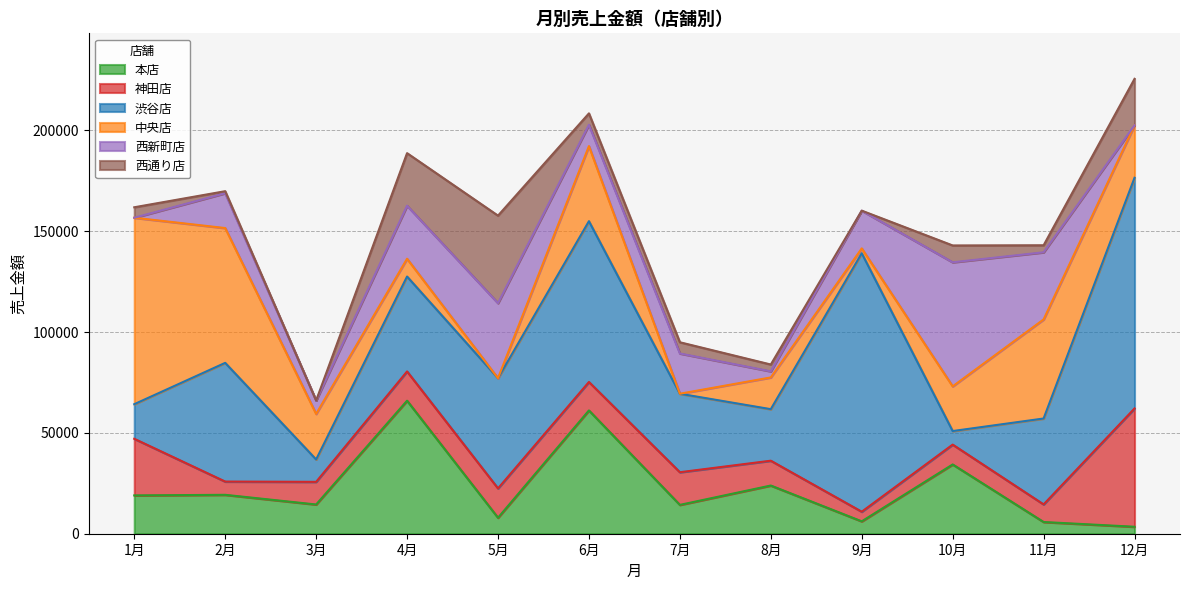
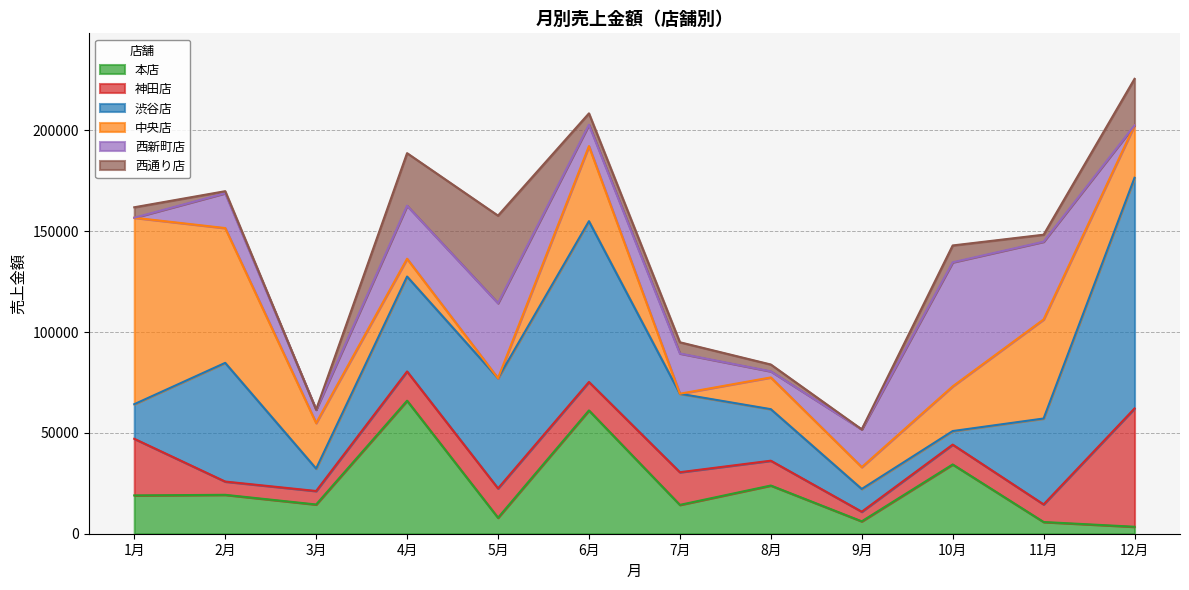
神田店, 3月: 11000 -> 7000
渋谷店, 9月: 128000 -> 11000
中央店, 9月: 2000 -> 11000
西新町店, 11月: 33000 -> 39000
